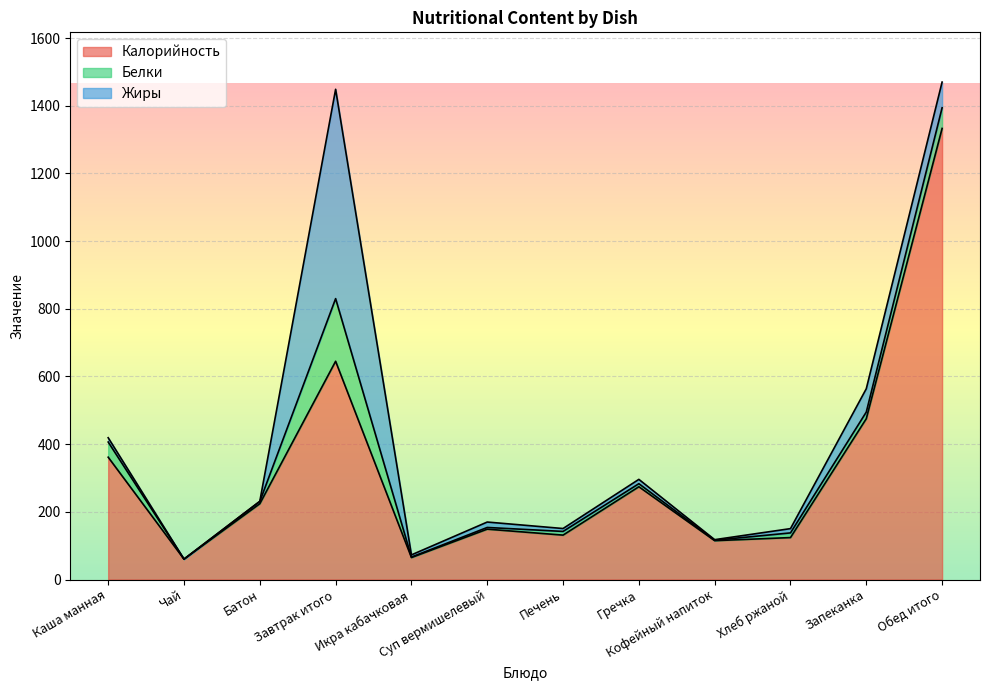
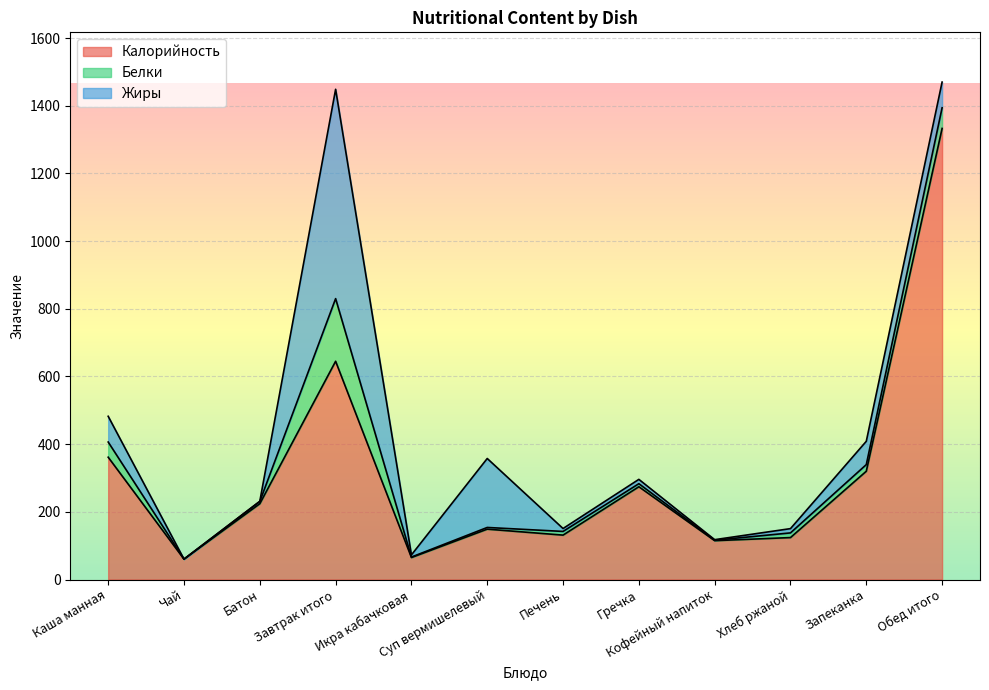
Жиры, Каша манная: 10 -> 80
Жиры, Суп вермишелевый: 20 -> 200
Калорийность, Запеканка: 480 -> 320
